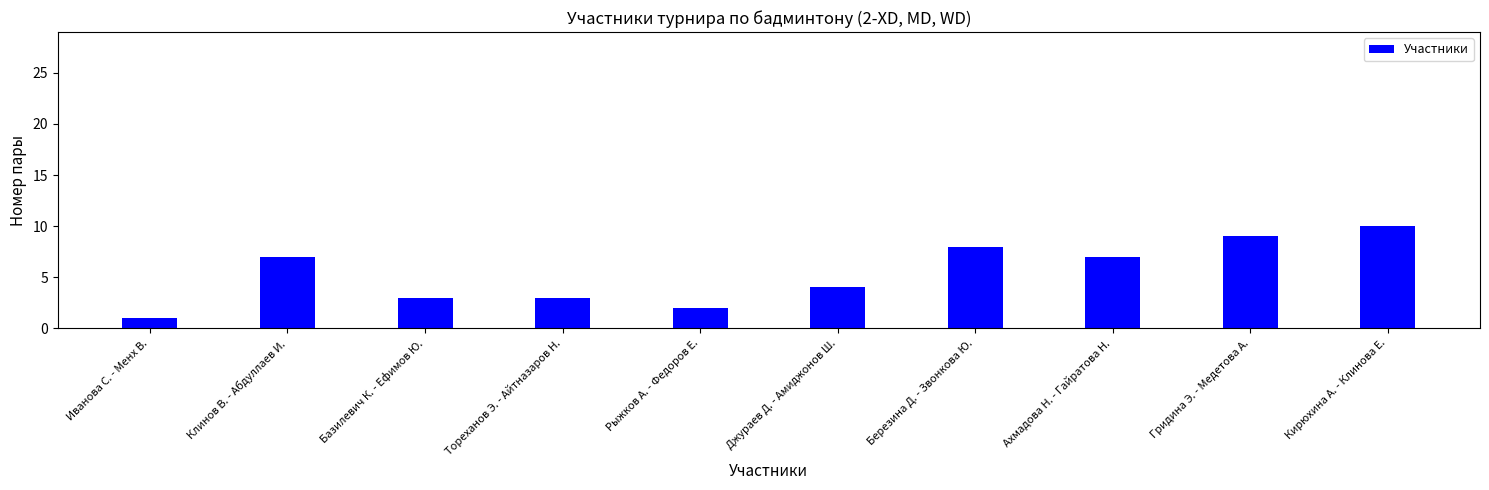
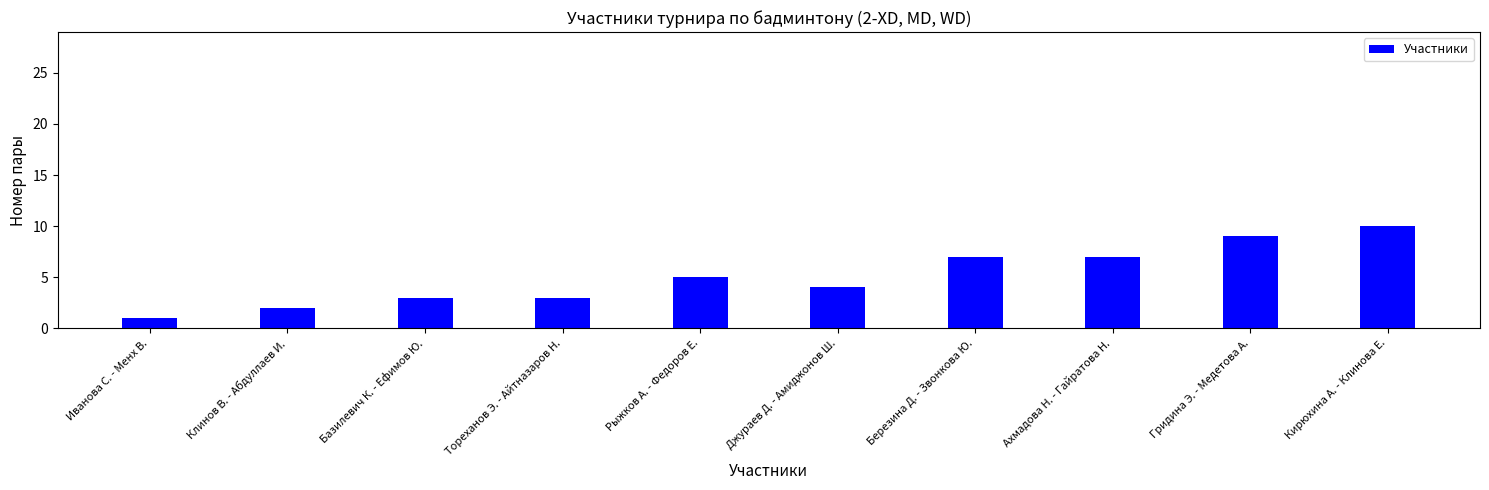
Клинов В. - Абдуллаев И.: 7 -> 2
Рыжков А. - Федоров Е.: 2 -> 5
Березина Д. - Звонкова Ю.: 8 -> 7
